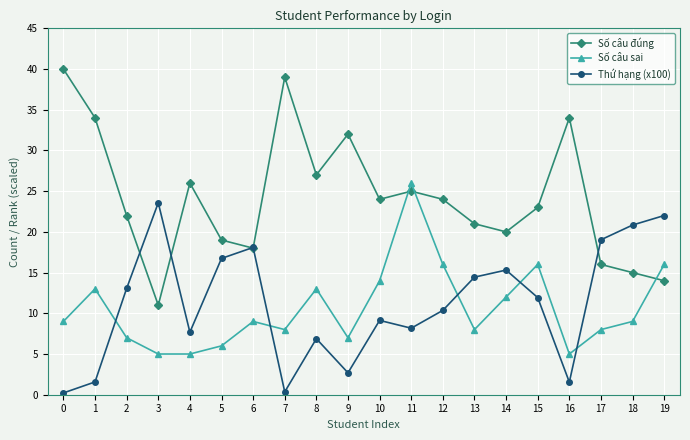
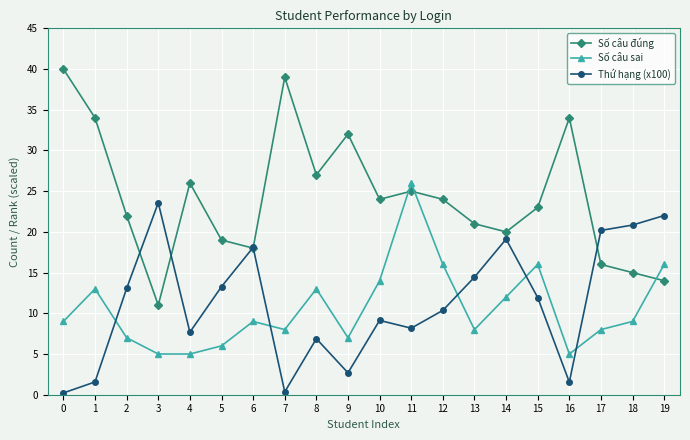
Thứ hạng (x100), 5: 17 -> 13
Thứ hạng (x100), 14: 15 -> 19
Thứ hạng (x100), 17: 19 -> 20
